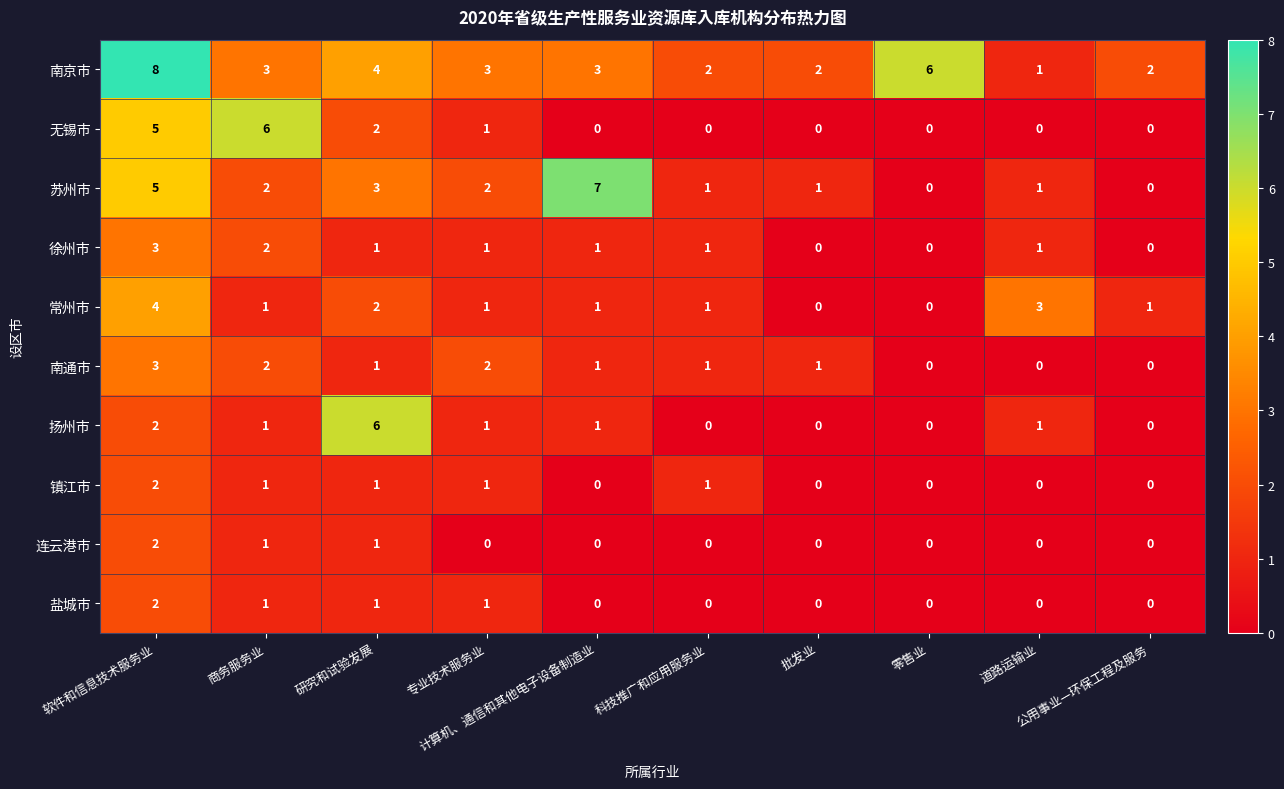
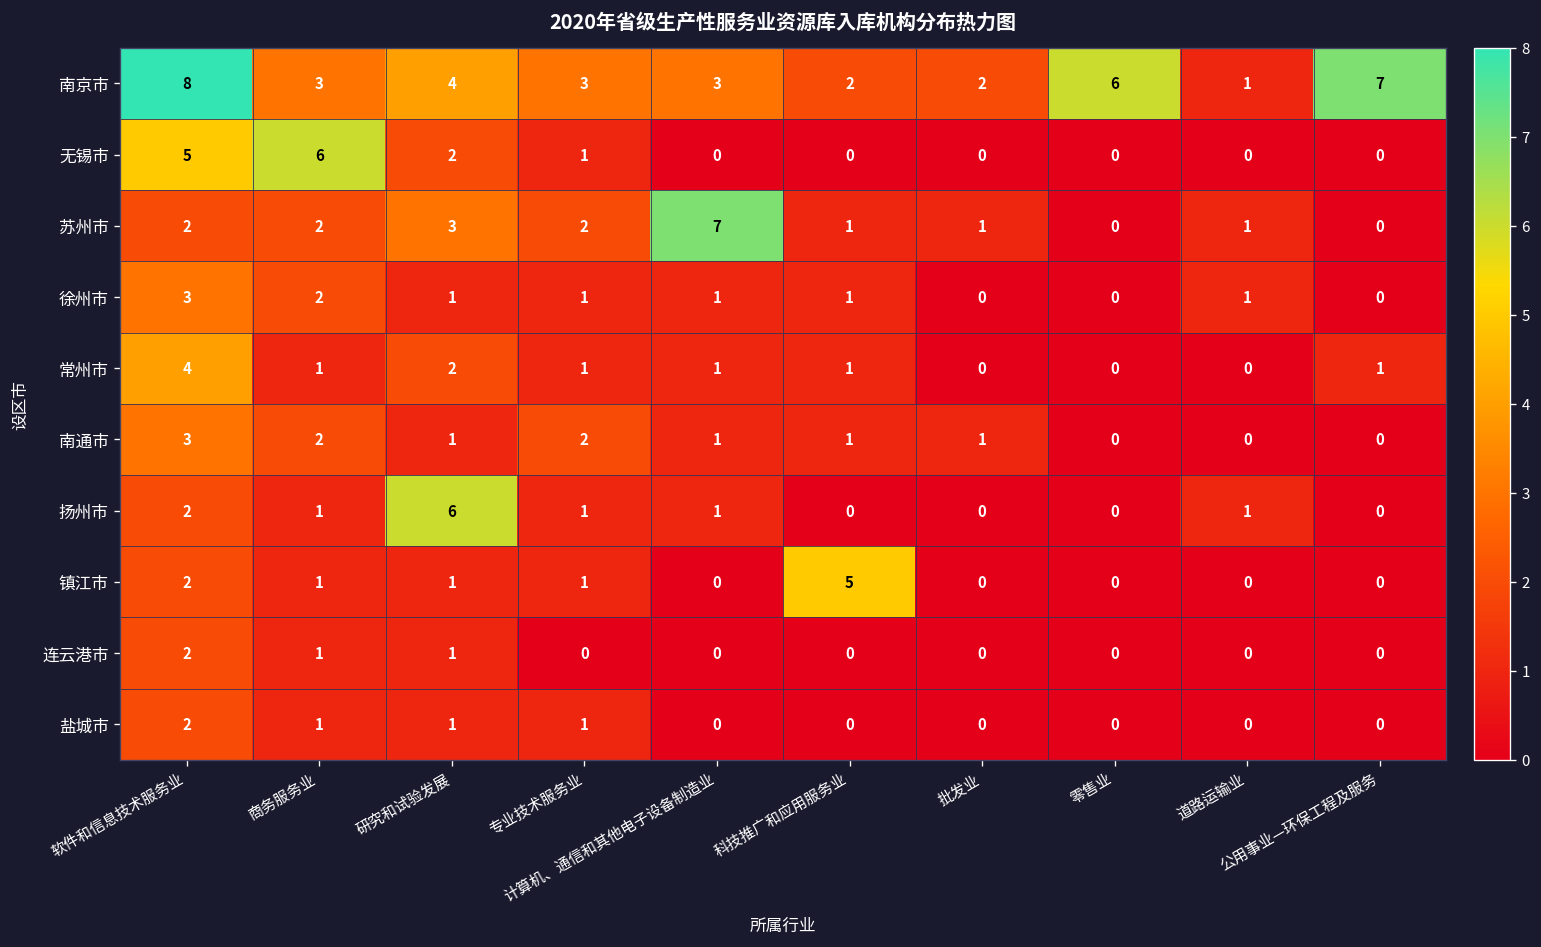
南京市, 公用事业—环保工程及服务: 2 -> 7
苏州市, 软件和信息技术服务业: 5 -> 2
常州市, 道路运输业: 3 -> 0
镇江市, 科技推广和应用服务业: 1 -> 5
